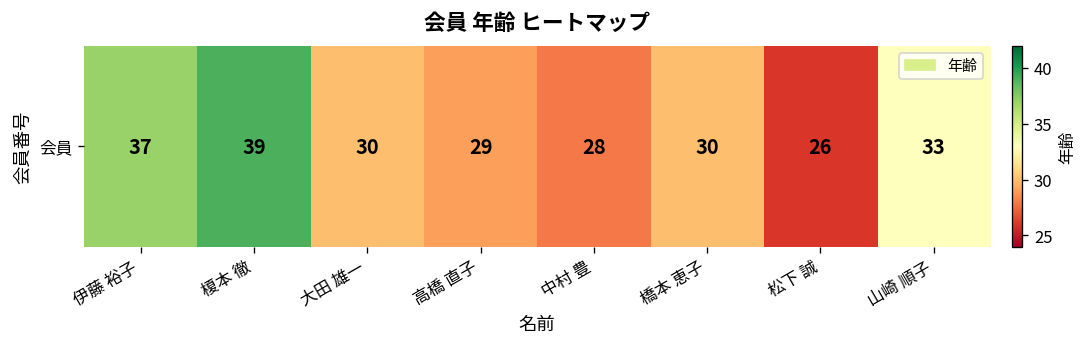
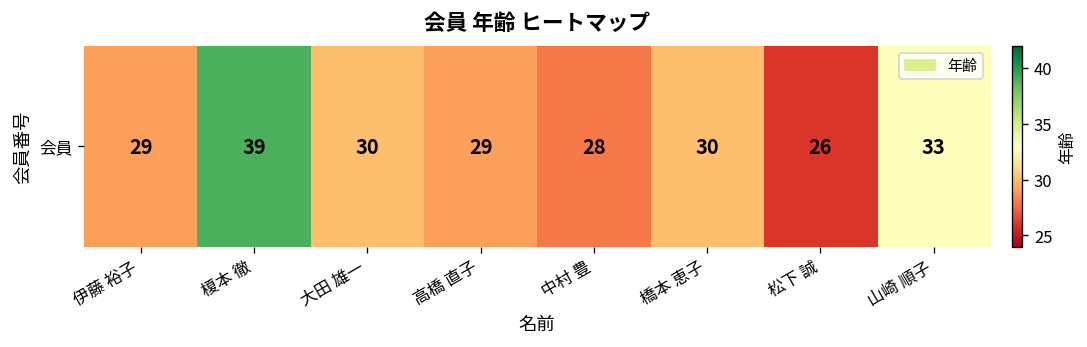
会員, 伊藤 裕子: 37 -> 29
